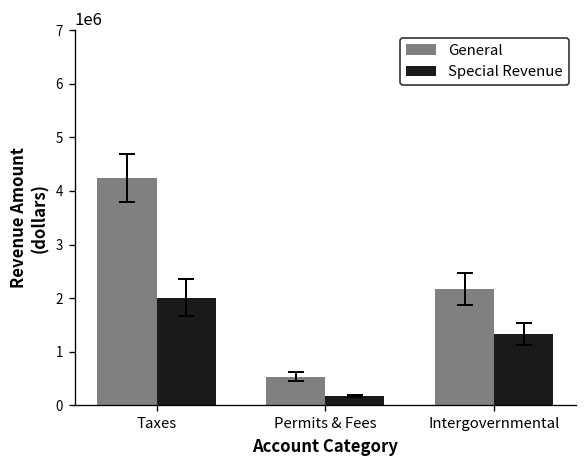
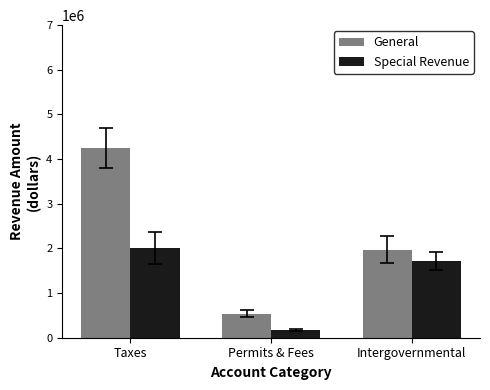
General, Intergovernmental: 2200000 -> 2000000
Special Revenue, Intergovernmental: 1300000 -> 1700000
